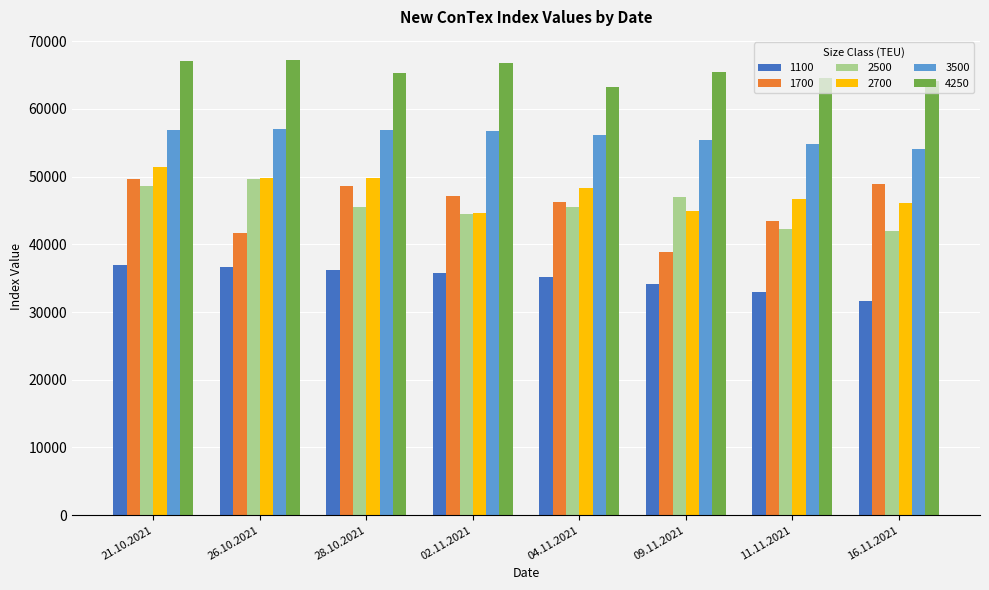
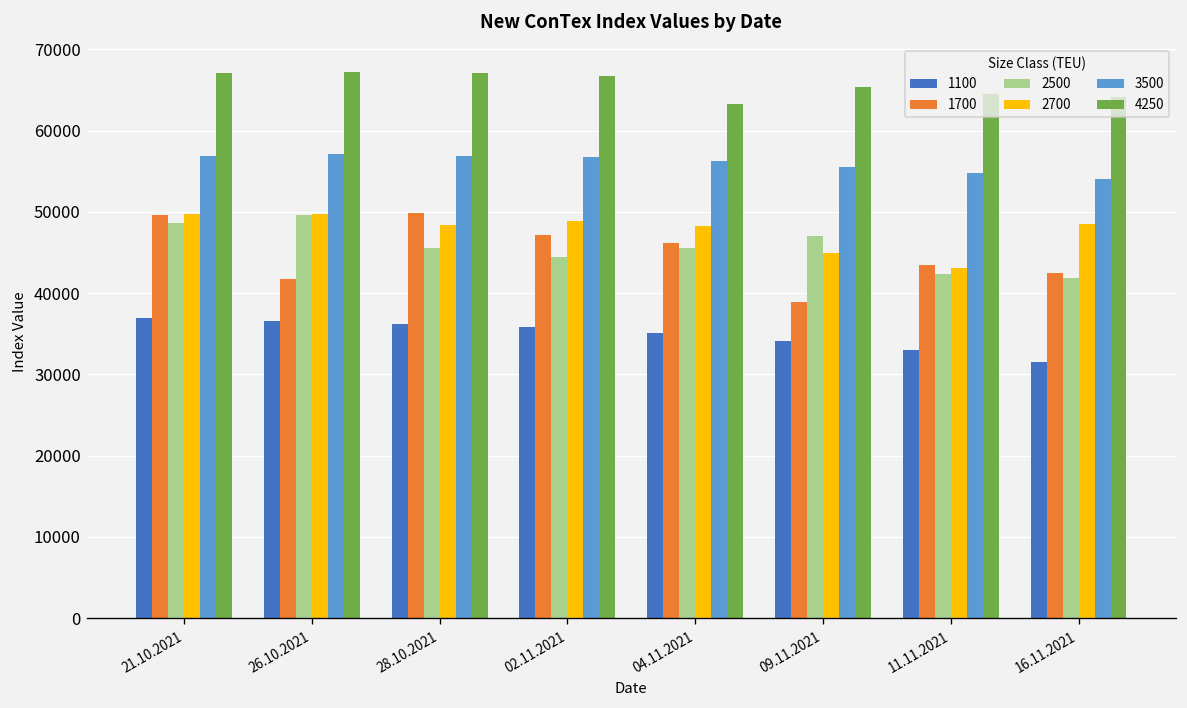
2700, 21.10.2021: 51000 -> 50000
1700, 28.10.2021: 49000 -> 50000
2700, 28.10.2021: 50000 -> 48000
4250, 28.10.2021: 65000 -> 67000
2700, 02.11.2021: 45000 -> 49000
2700, 11.11.2021: 47000 -> 43000
1700, 16.11.2021: 49000 -> 43000
2700, 16.11.2021: 46000 -> 49000
